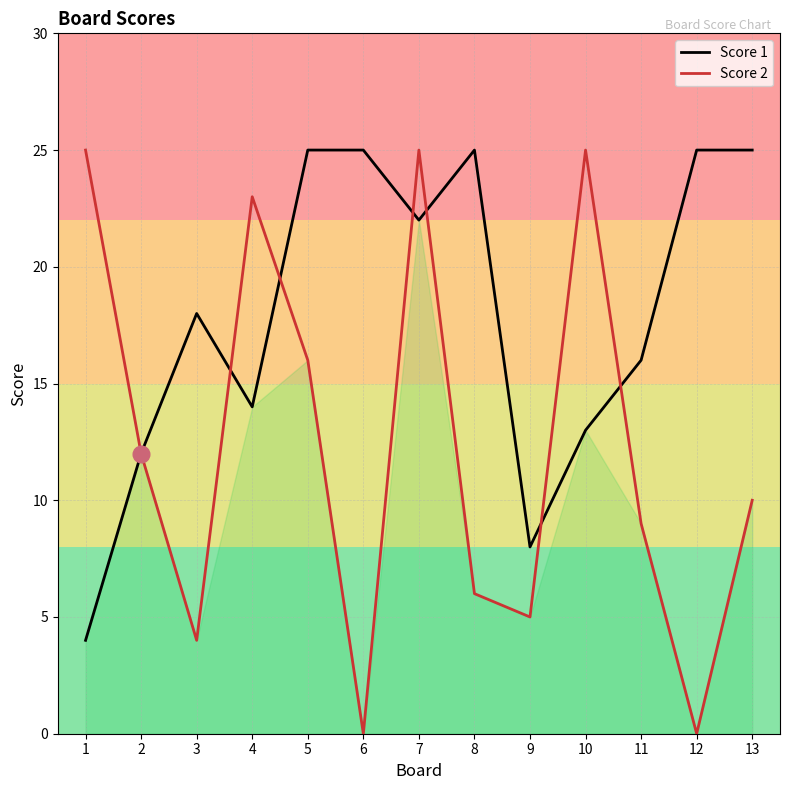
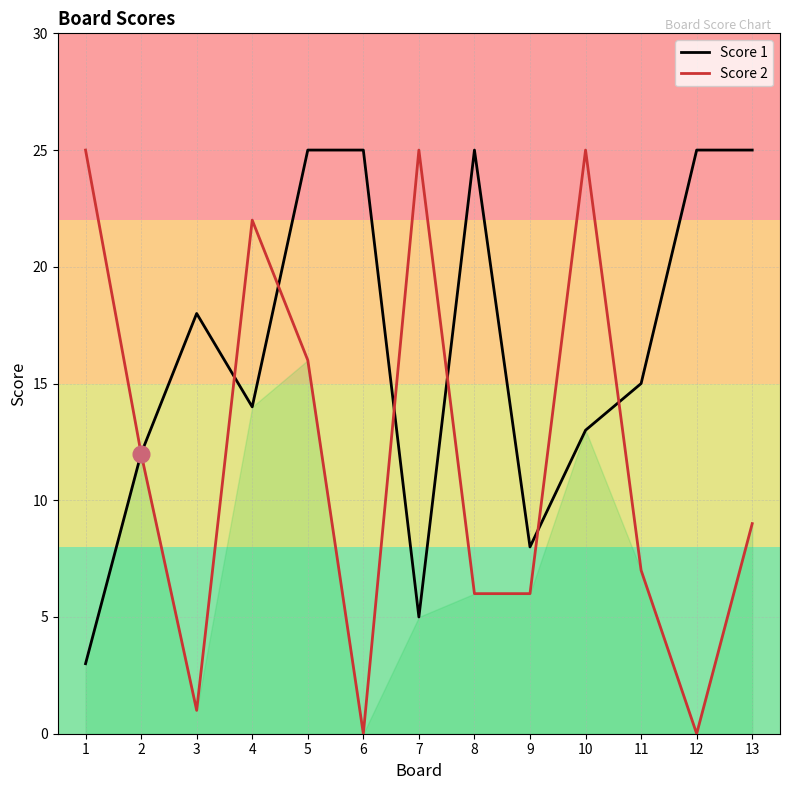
Score 1, 1: 4 -> 3
Score 2, 3: 4 -> 1
Score 2, 4: 23 -> 22
Score 1, 7: 22 -> 5
Score 2, 9: 5 -> 6
Score 1, 11: 16 -> 15
Score 2, 11: 9 -> 7
Score 2, 13: 10 -> 9
